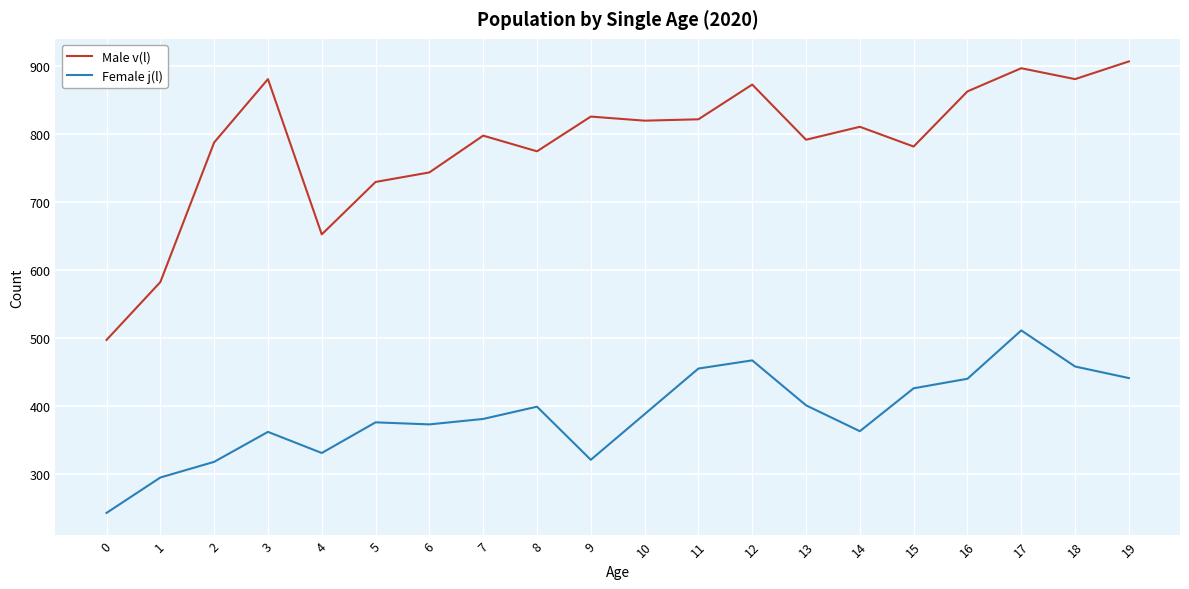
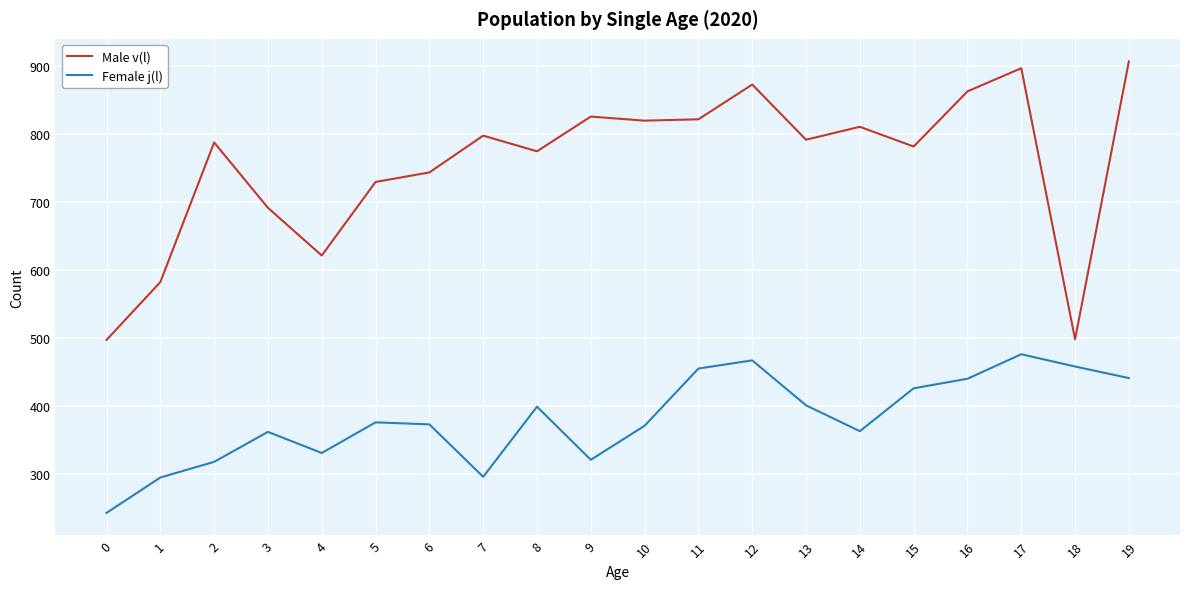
Male v(l), 3: 880 -> 690
Male v(l), 4: 650 -> 620
Female j(l), 7: 380 -> 300
Female j(l), 10: 390 -> 370
Female j(l), 17: 510 -> 480
Male v(l), 18: 880 -> 500
